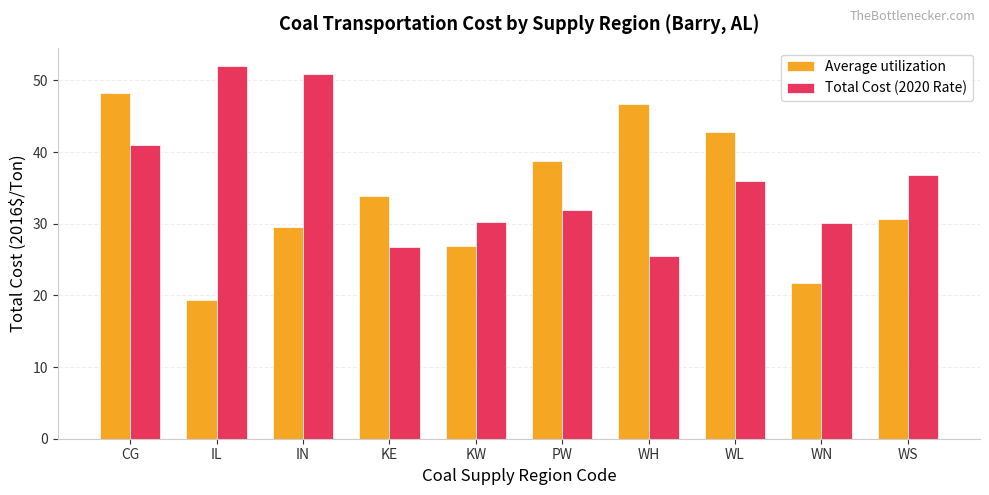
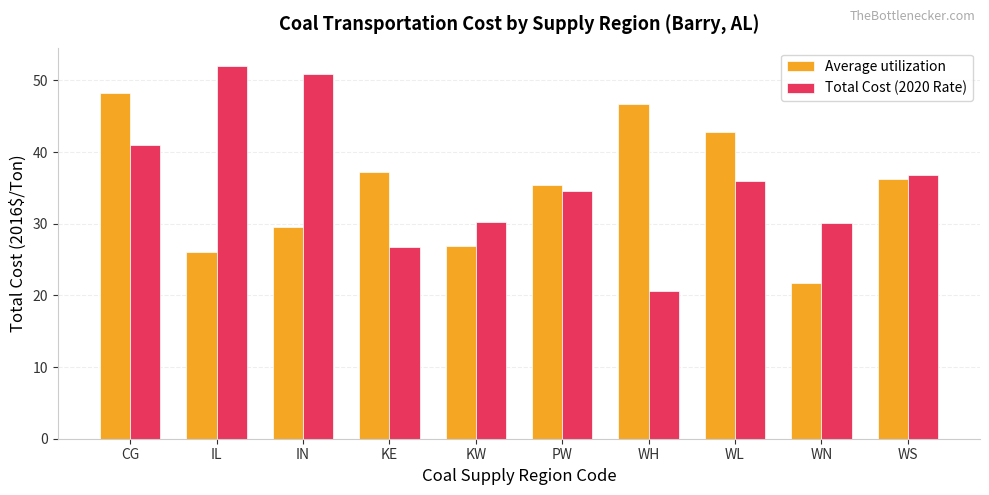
Average utilization, IL: 19 -> 26
Average utilization, KE: 34 -> 37
Average utilization, PW: 39 -> 35
Total Cost (2020 Rate), PW: 32 -> 35
Total Cost (2020 Rate), WH: 26 -> 21
Average utilization, WS: 31 -> 36
